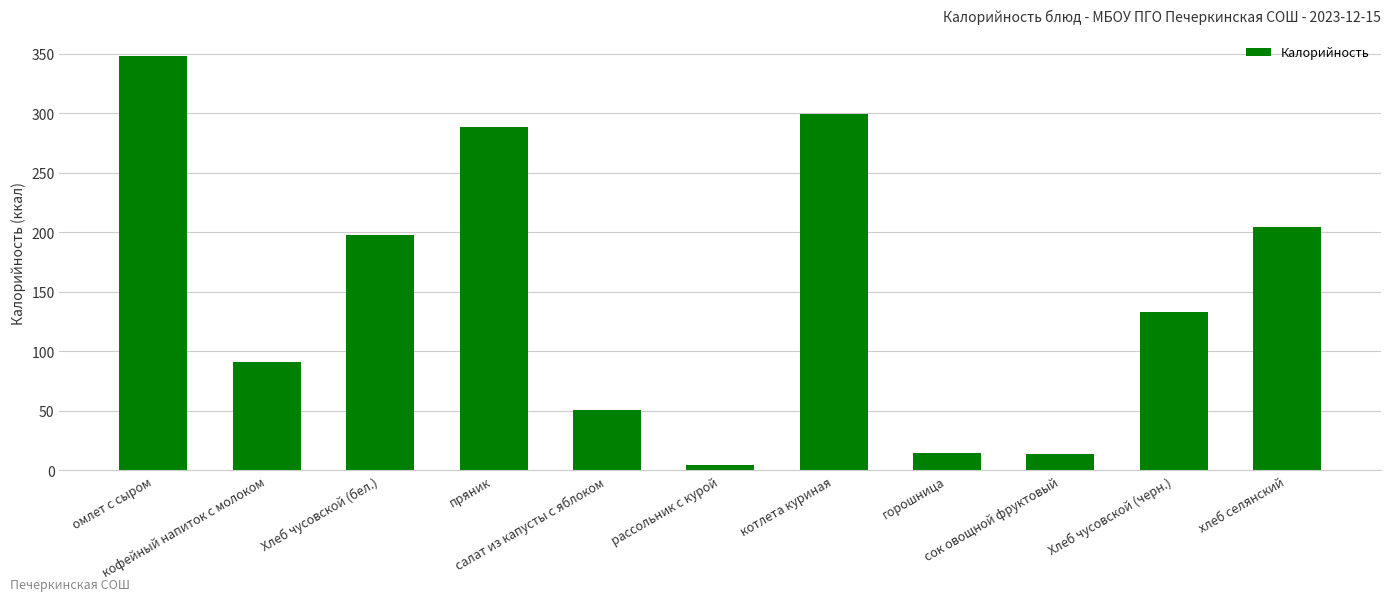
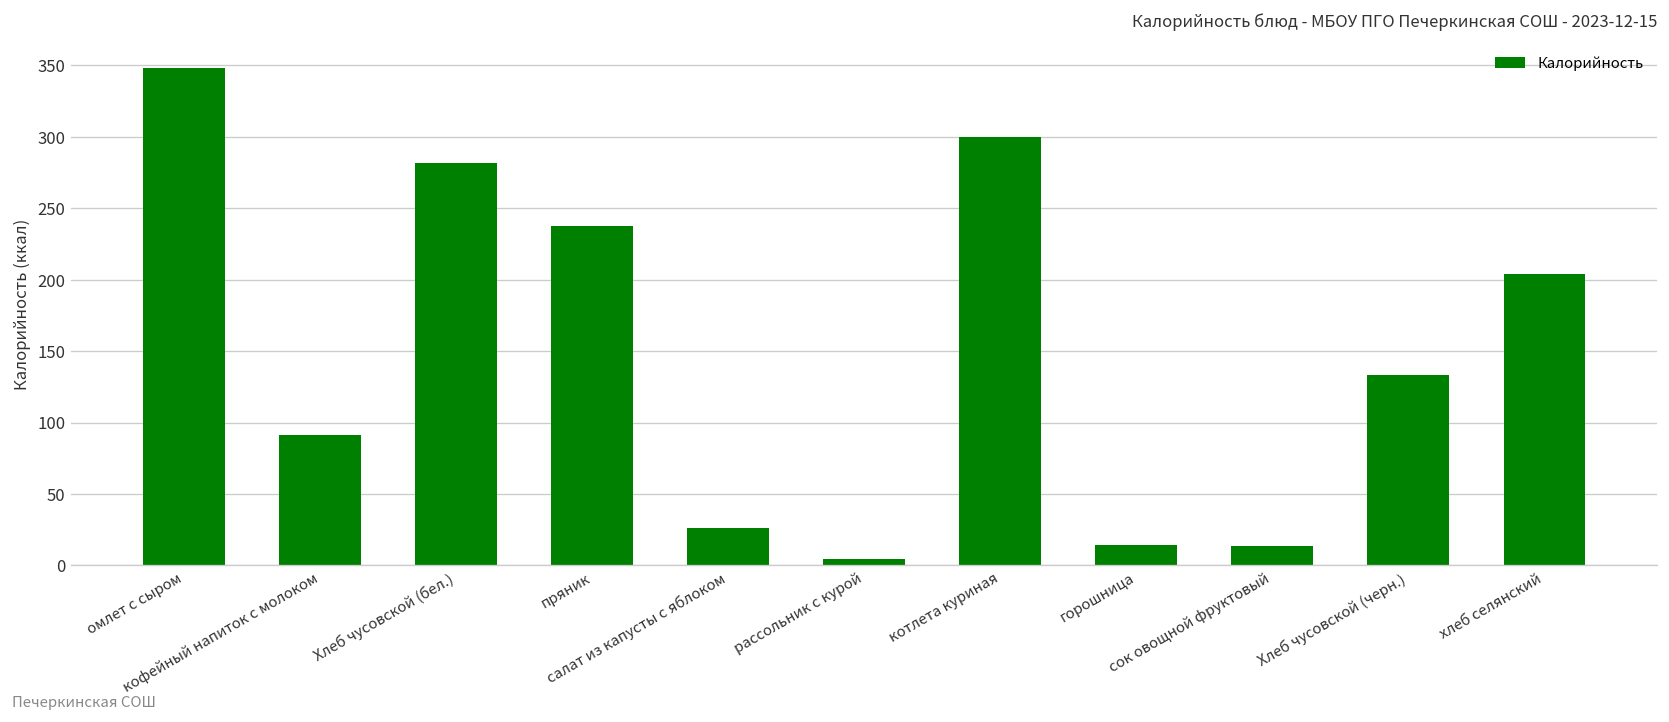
Хлеб чусовской (бел.): 197 -> 282
пряник: 289 -> 238
салат из капусты с яблоком: 51 -> 26
